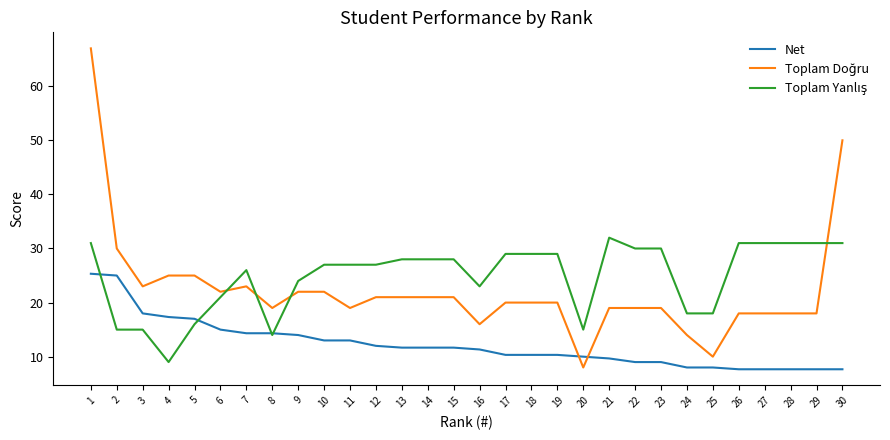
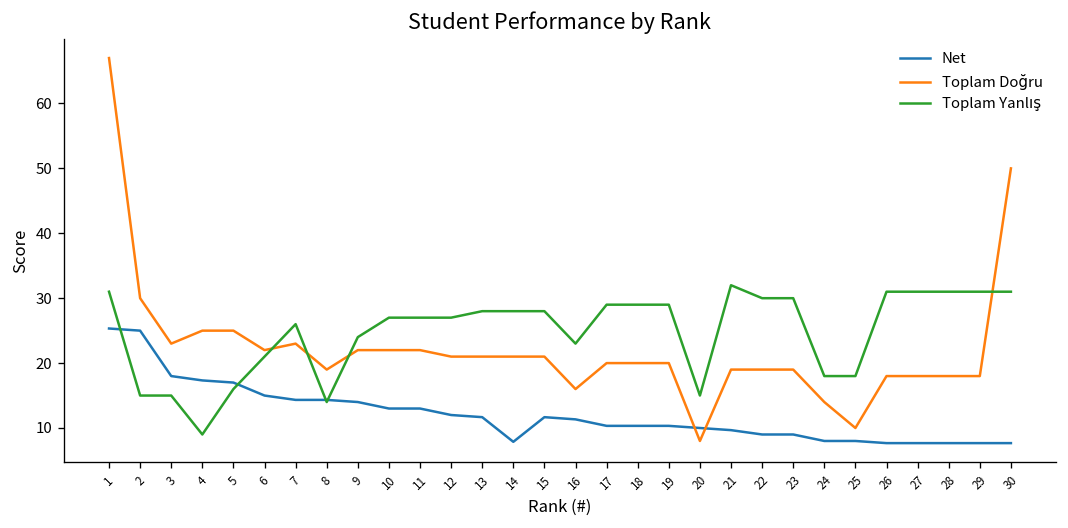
Toplam Doğru, 11: 19 -> 22
Net, 14: 12 -> 8
